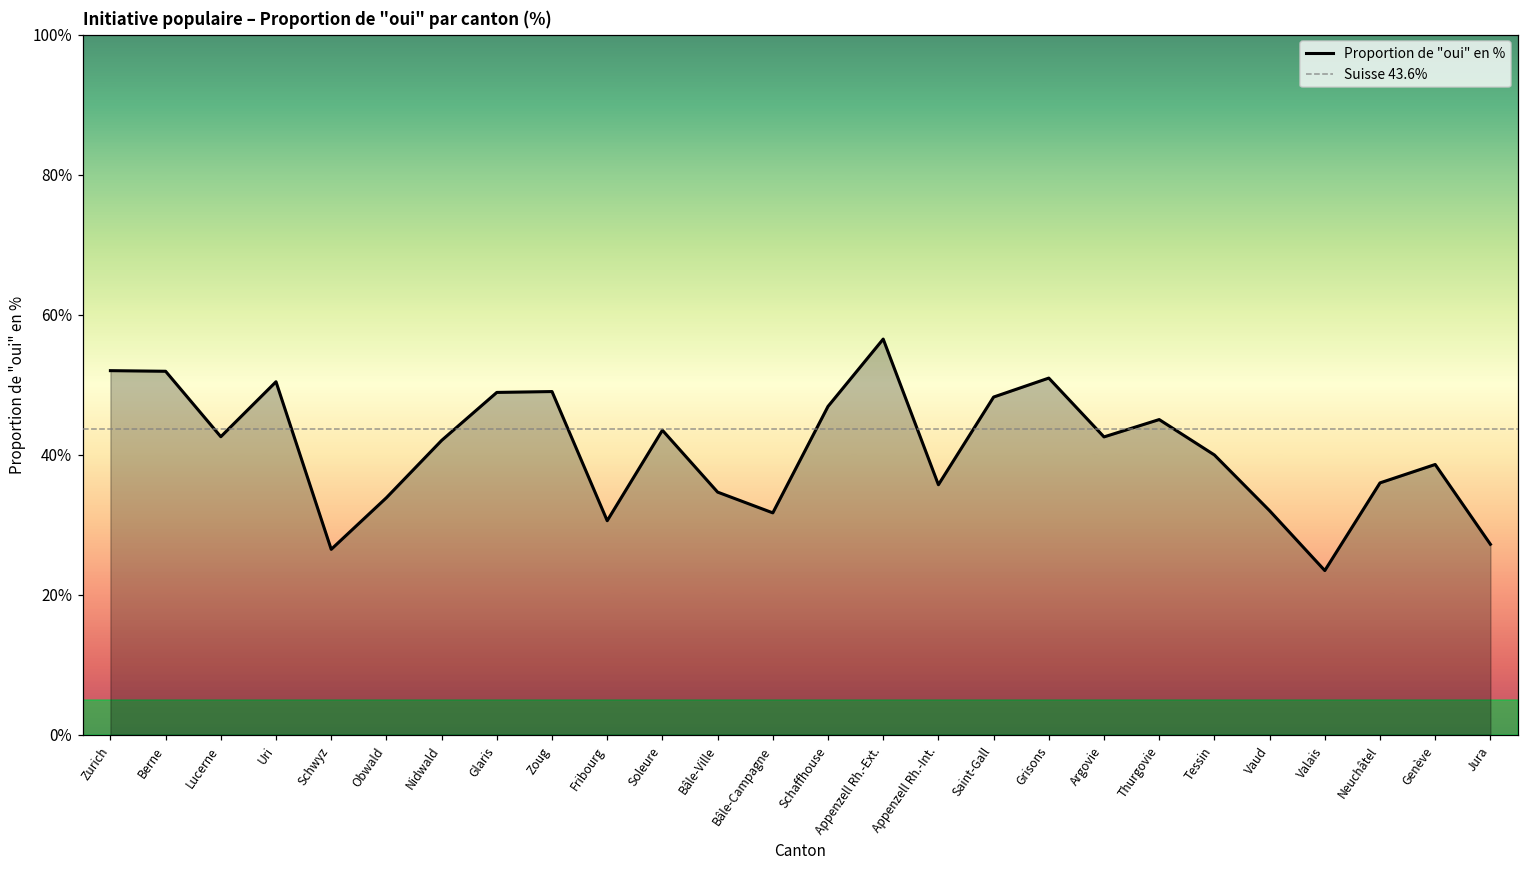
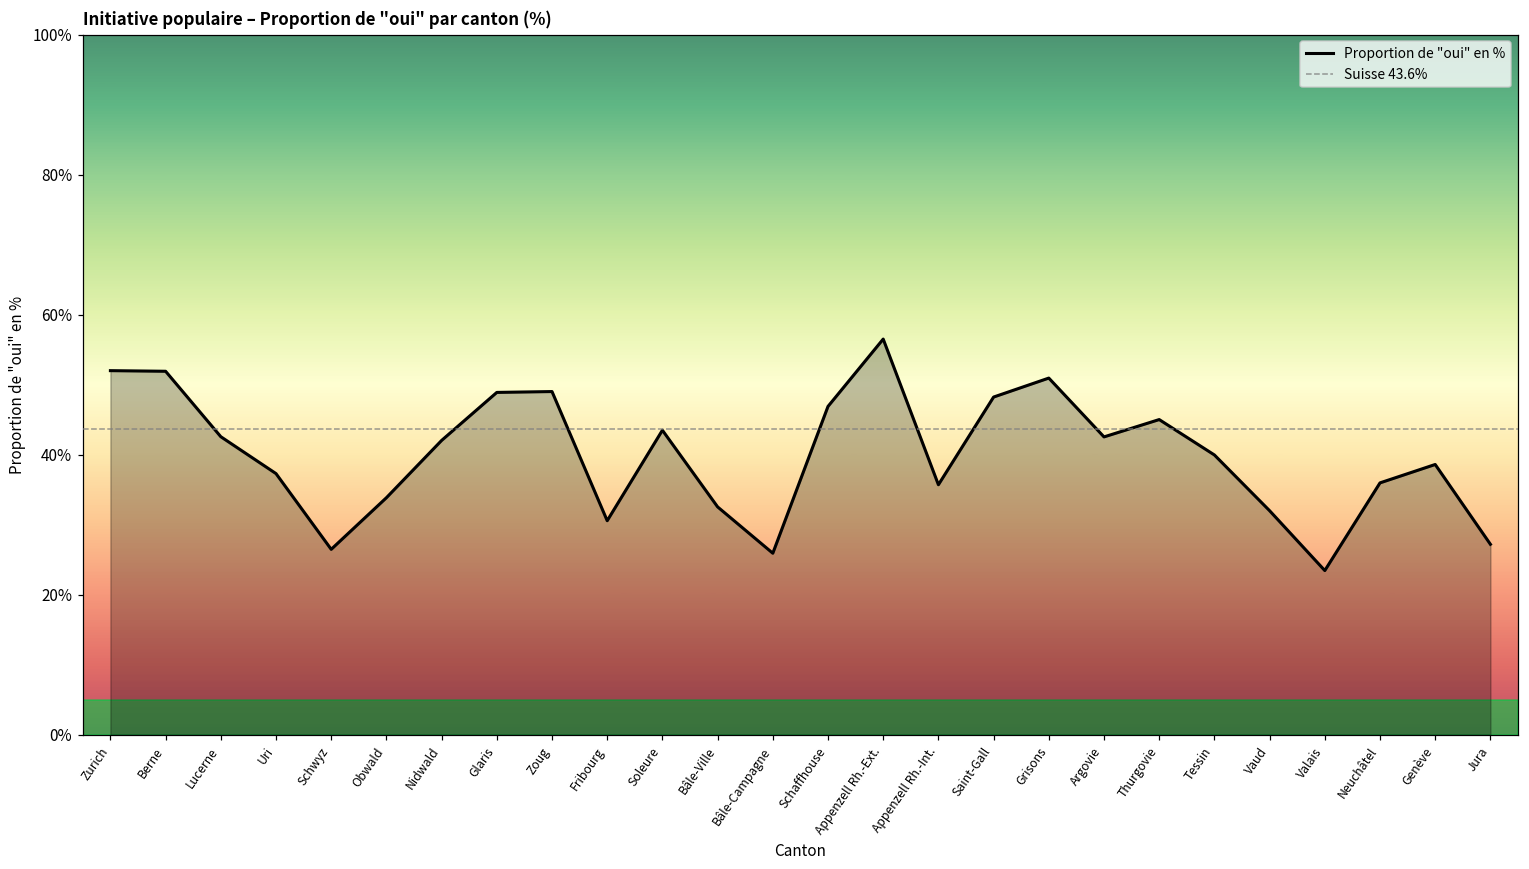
Uri: 50% -> 37%
Bâle-Ville: 35% -> 33%
Bâle-Campagne: 32% -> 26%
